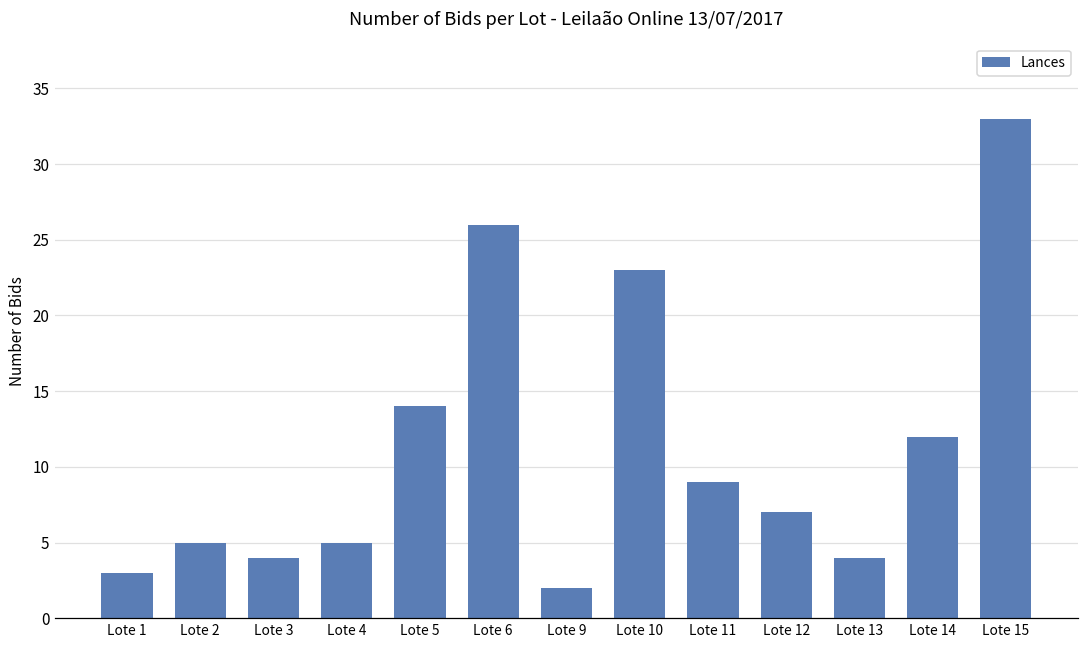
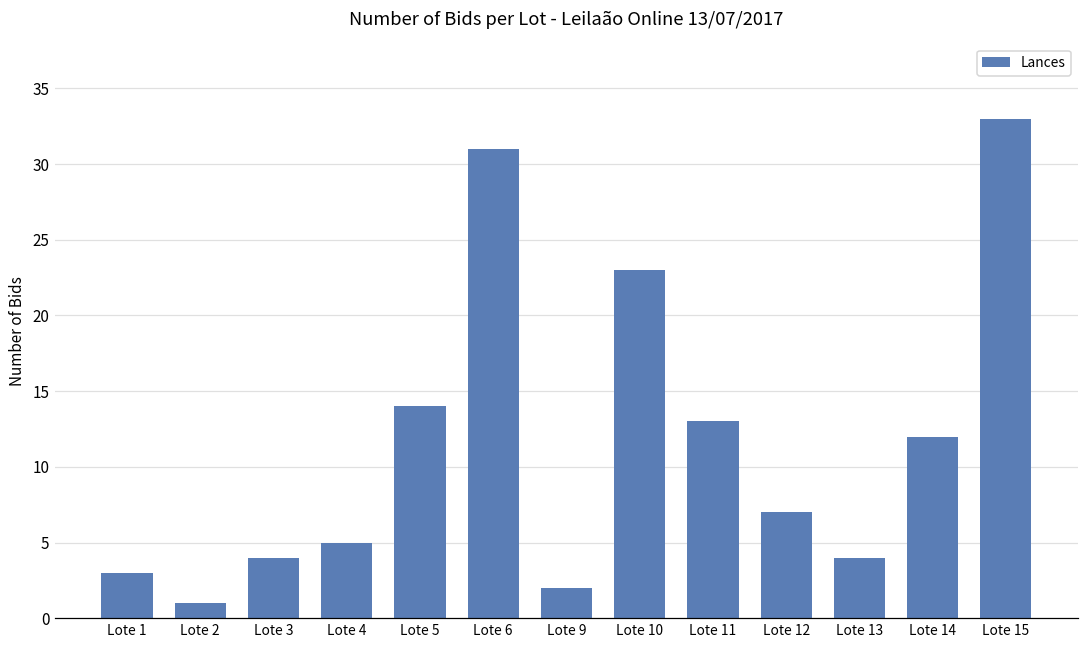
Lote 2: 5 -> 1
Lote 6: 26 -> 31
Lote 11: 9 -> 13
